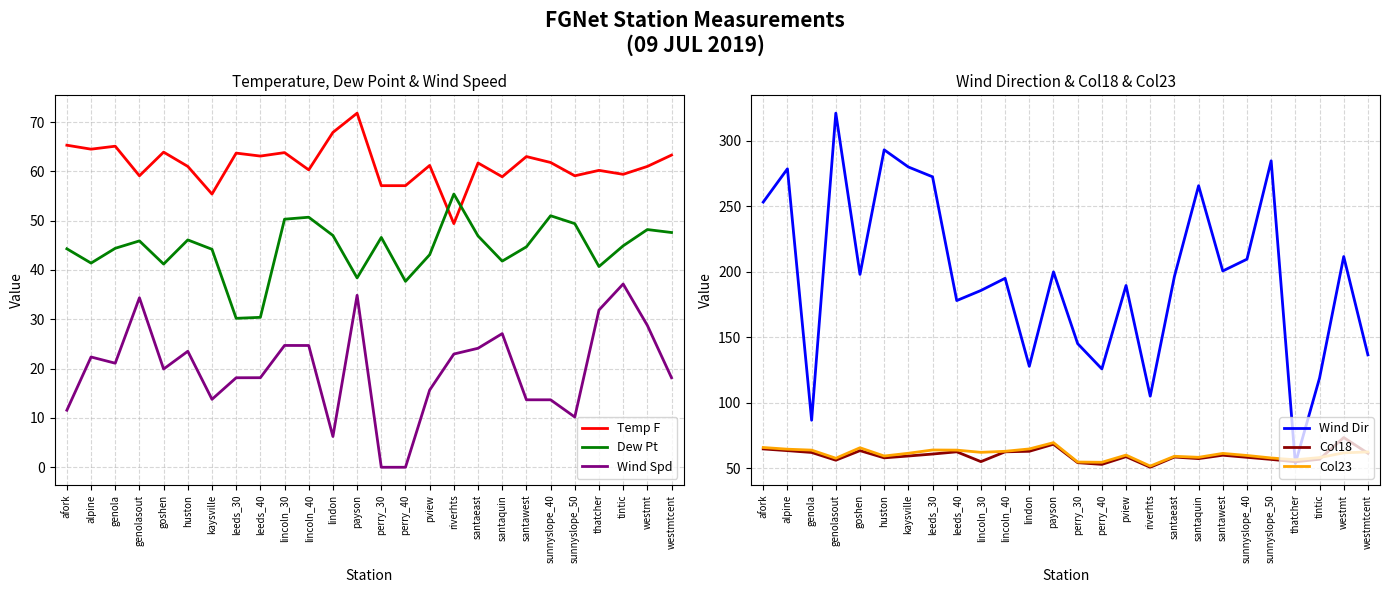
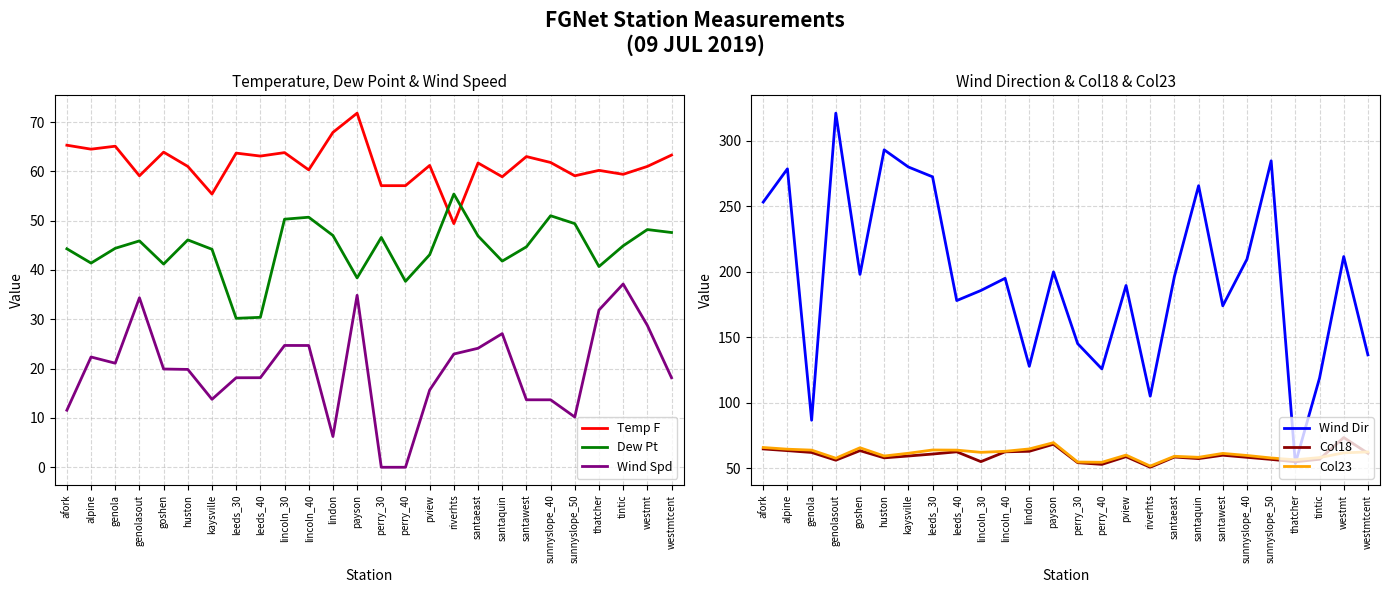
Temperature, Dew Point & Wind Speed, Wind Spd, huston: 24 -> 20
Wind Direction & Col18 & Col23, Wind Dir, santawest: 201 -> 174
